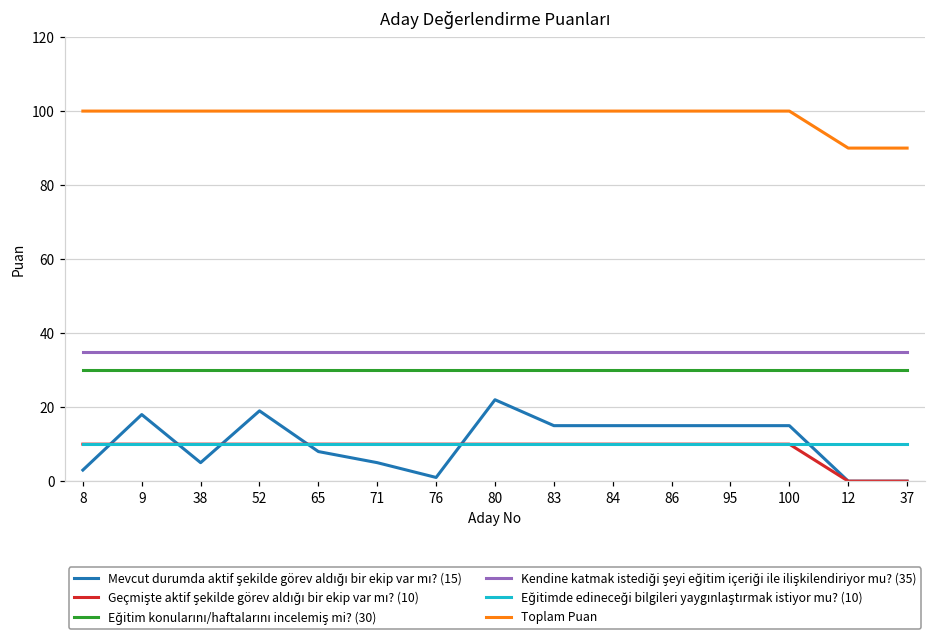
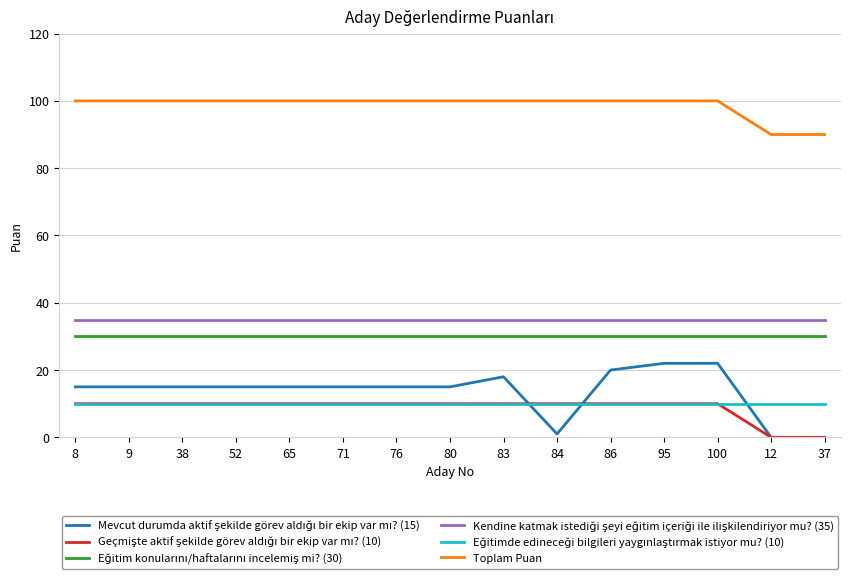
Mevcut durumda aktif şekilde görev aldığı bir ekip var mı? (15), 8: 3 -> 15
Mevcut durumda aktif şekilde görev aldığı bir ekip var mı? (15), 9: 18 -> 15
Mevcut durumda aktif şekilde görev aldığı bir ekip var mı? (15), 38: 5 -> 15
Mevcut durumda aktif şekilde görev aldığı bir ekip var mı? (15), 52: 19 -> 15
Mevcut durumda aktif şekilde görev aldığı bir ekip var mı? (15), 65: 8 -> 15
Mevcut durumda aktif şekilde görev aldığı bir ekip var mı? (15), 71: 5 -> 15
Mevcut durumda aktif şekilde görev aldığı bir ekip var mı? (15), 76: 1 -> 15
Mevcut durumda aktif şekilde görev aldığı bir ekip var mı? (15), 80: 22 -> 15
Mevcut durumda aktif şekilde görev aldığı bir ekip var mı? (15), 83: 15 -> 18
Mevcut durumda aktif şekilde görev aldığı bir ekip var mı? (15), 84: 15 -> 1
Mevcut durumda aktif şekilde görev aldığı bir ekip var mı? (15), 86: 15 -> 20
Mevcut durumda aktif şekilde görev aldığı bir ekip var mı? (15), 95: 15 -> 22
Mevcut durumda aktif şekilde görev aldığı bir ekip var mı? (15), 100: 15 -> 22
